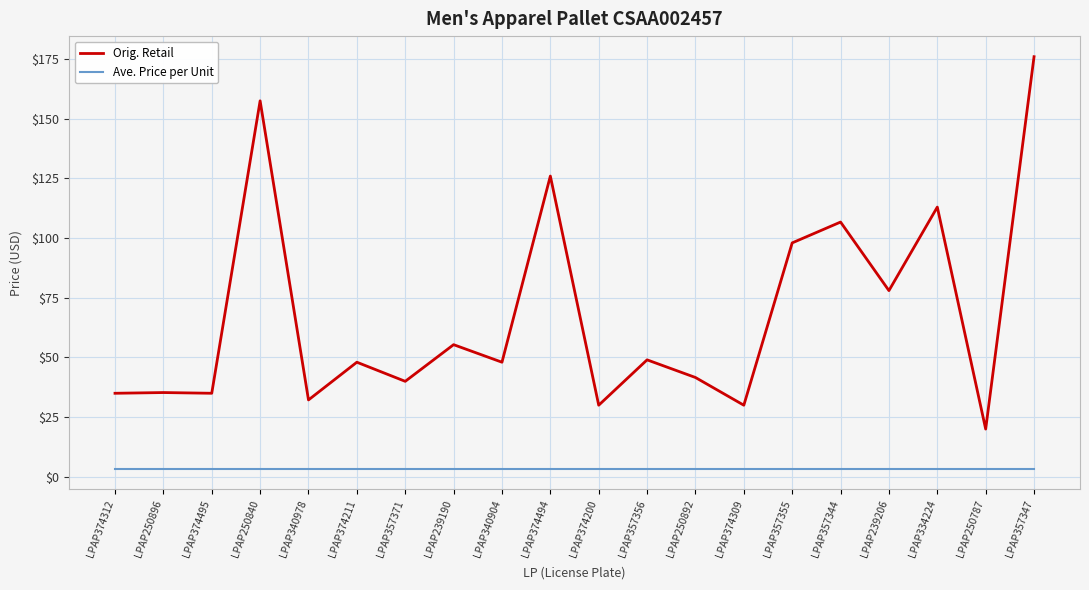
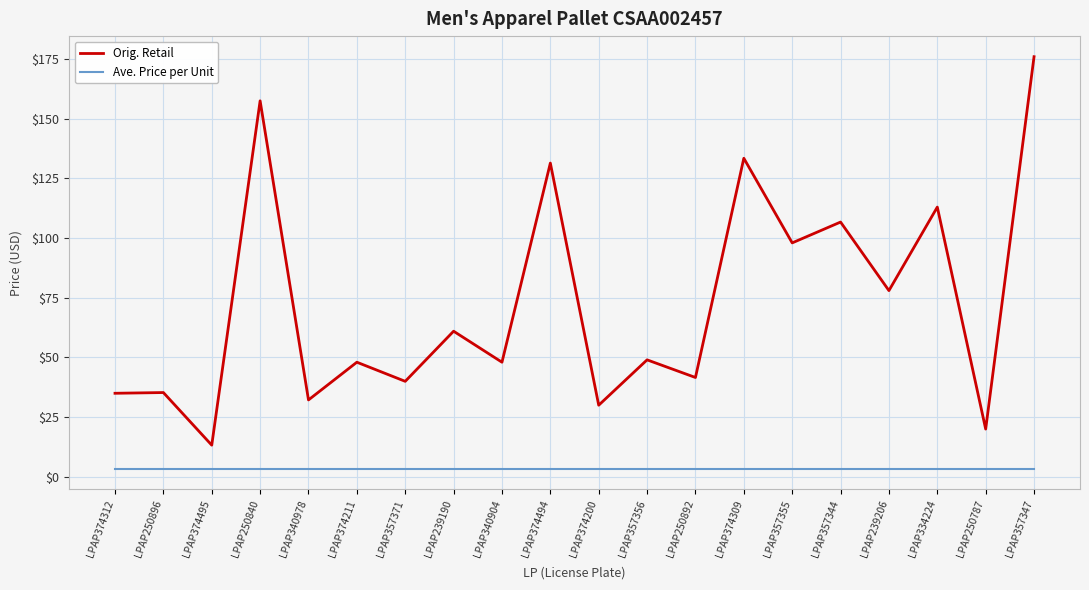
Orig. Retail, LPAP374495: $35 -> $13
Orig. Retail, LPAP239190: $55 -> $61
Orig. Retail, LPAP374494: $126 -> $131
Orig. Retail, LPAP374309: $30 -> $133
